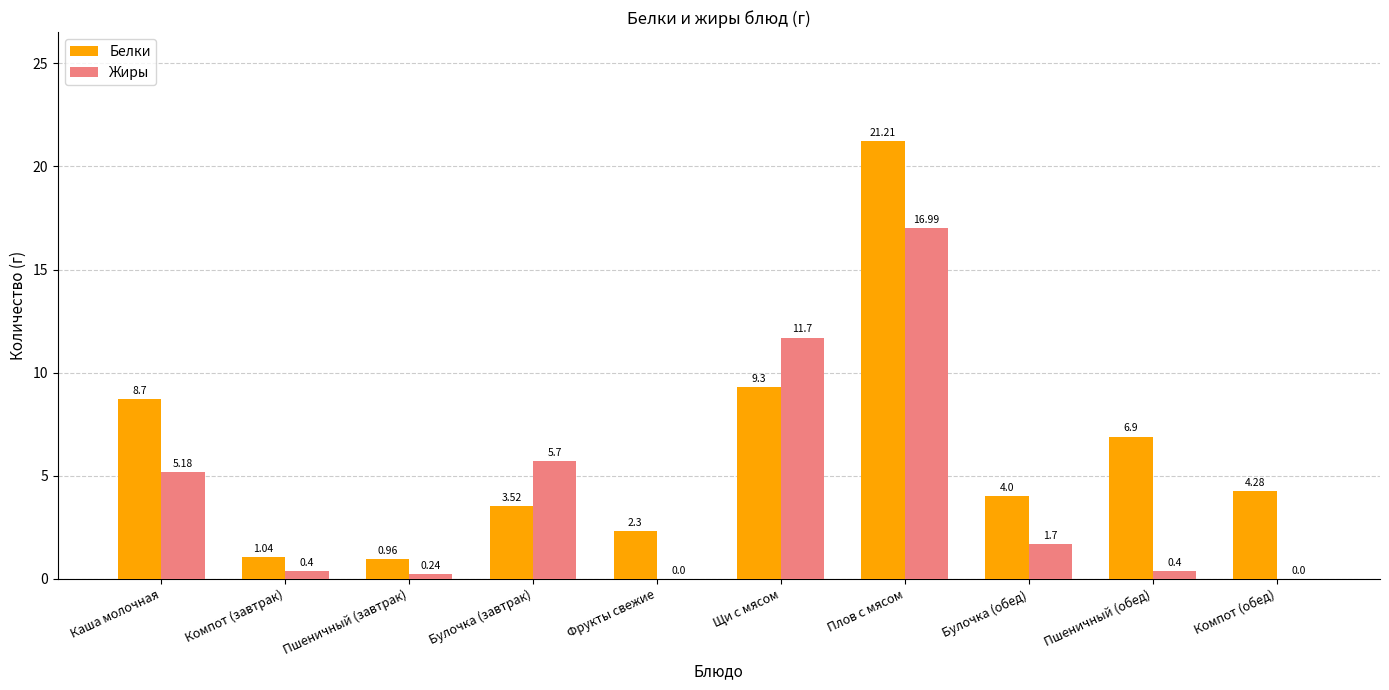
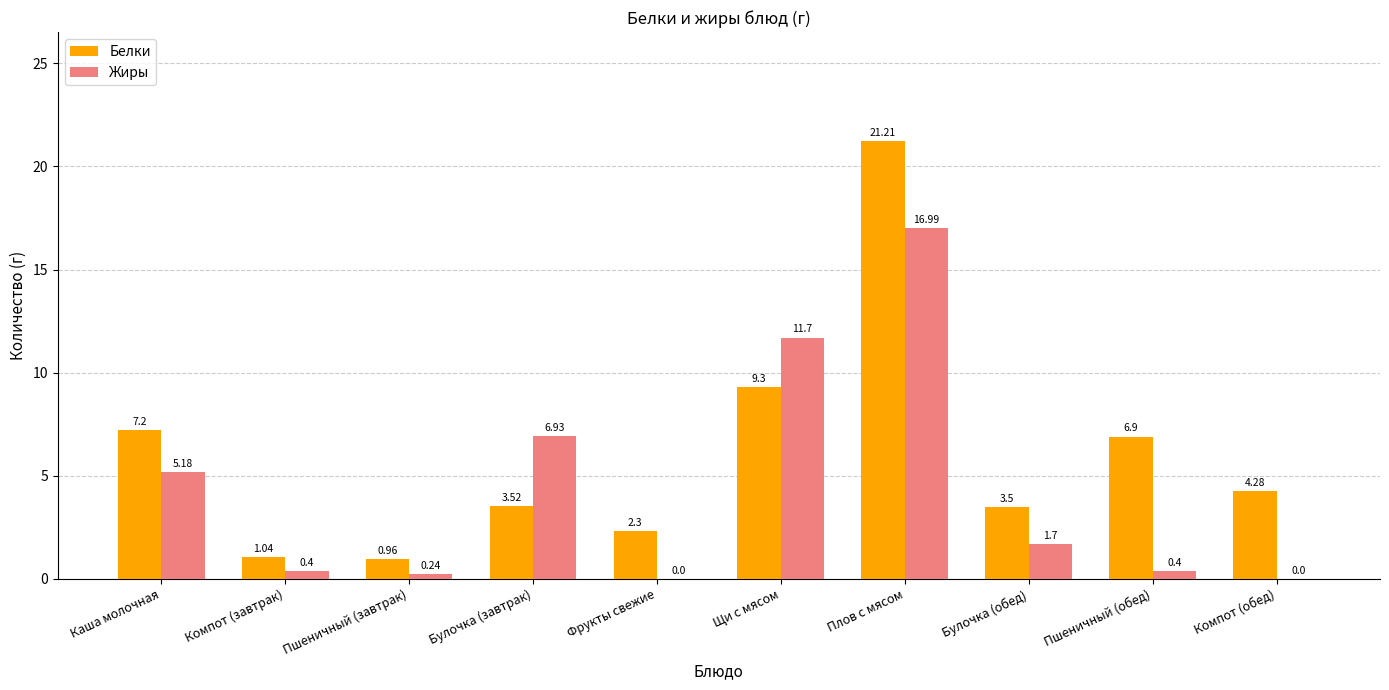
Белки, Каша молочная: 8.7 -> 7.2
Жиры, Булочка (завтрак): 5.7 -> 6.93
Белки, Булочка (обед): 4.0 -> 3.5
